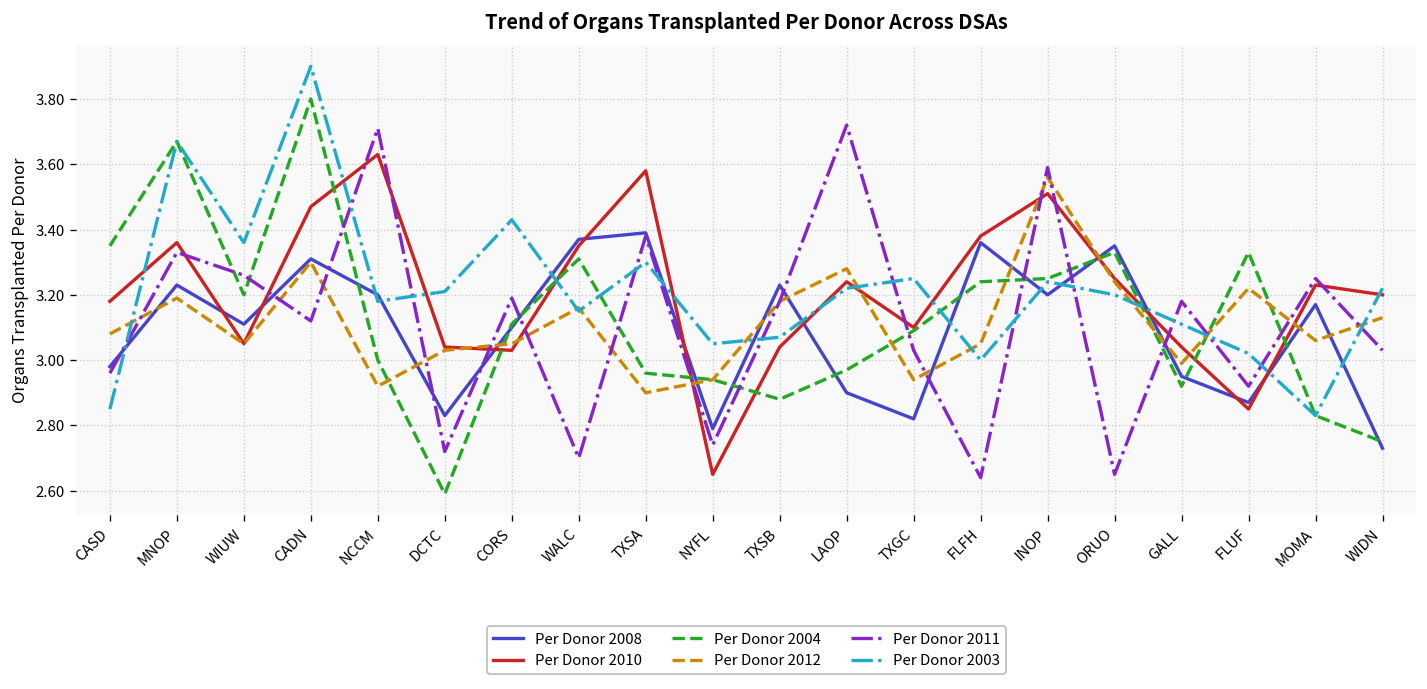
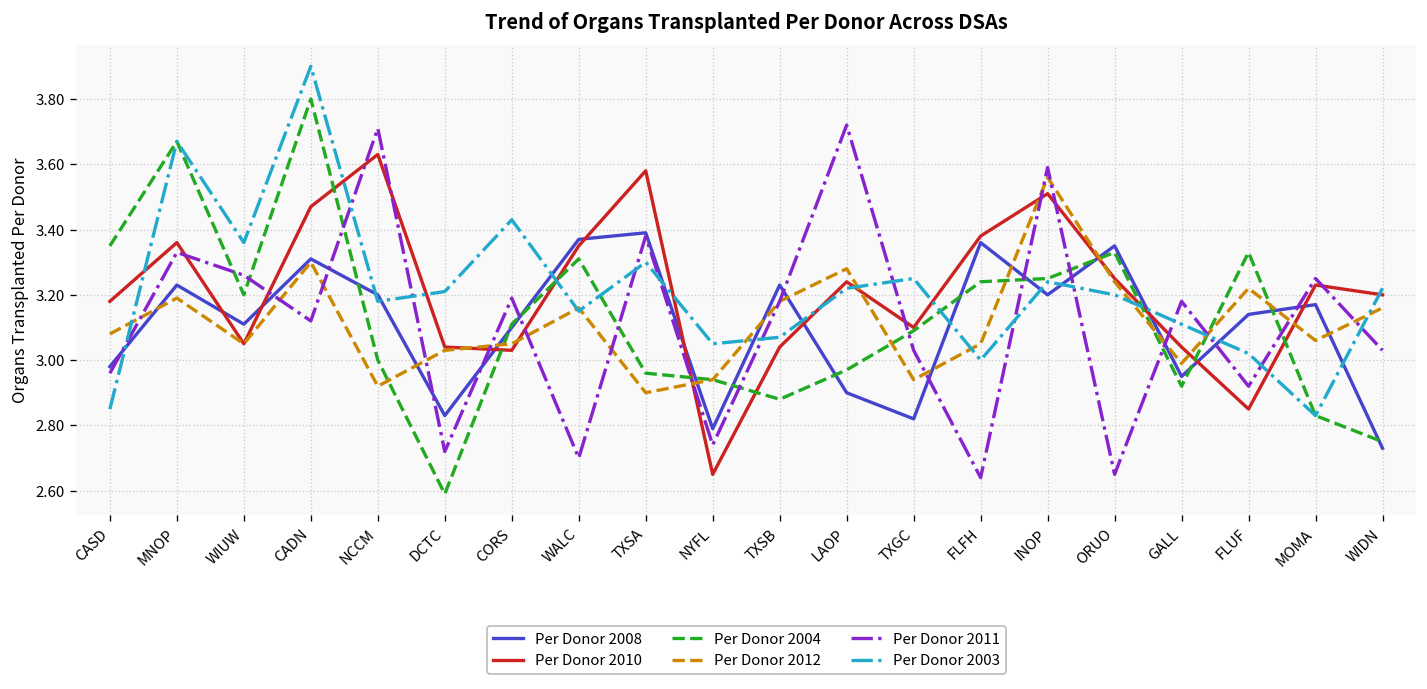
Per Donor 2008, FLUF: 2.87 -> 3.14
Per Donor 2012, WIDN: 3.13 -> 3.16
